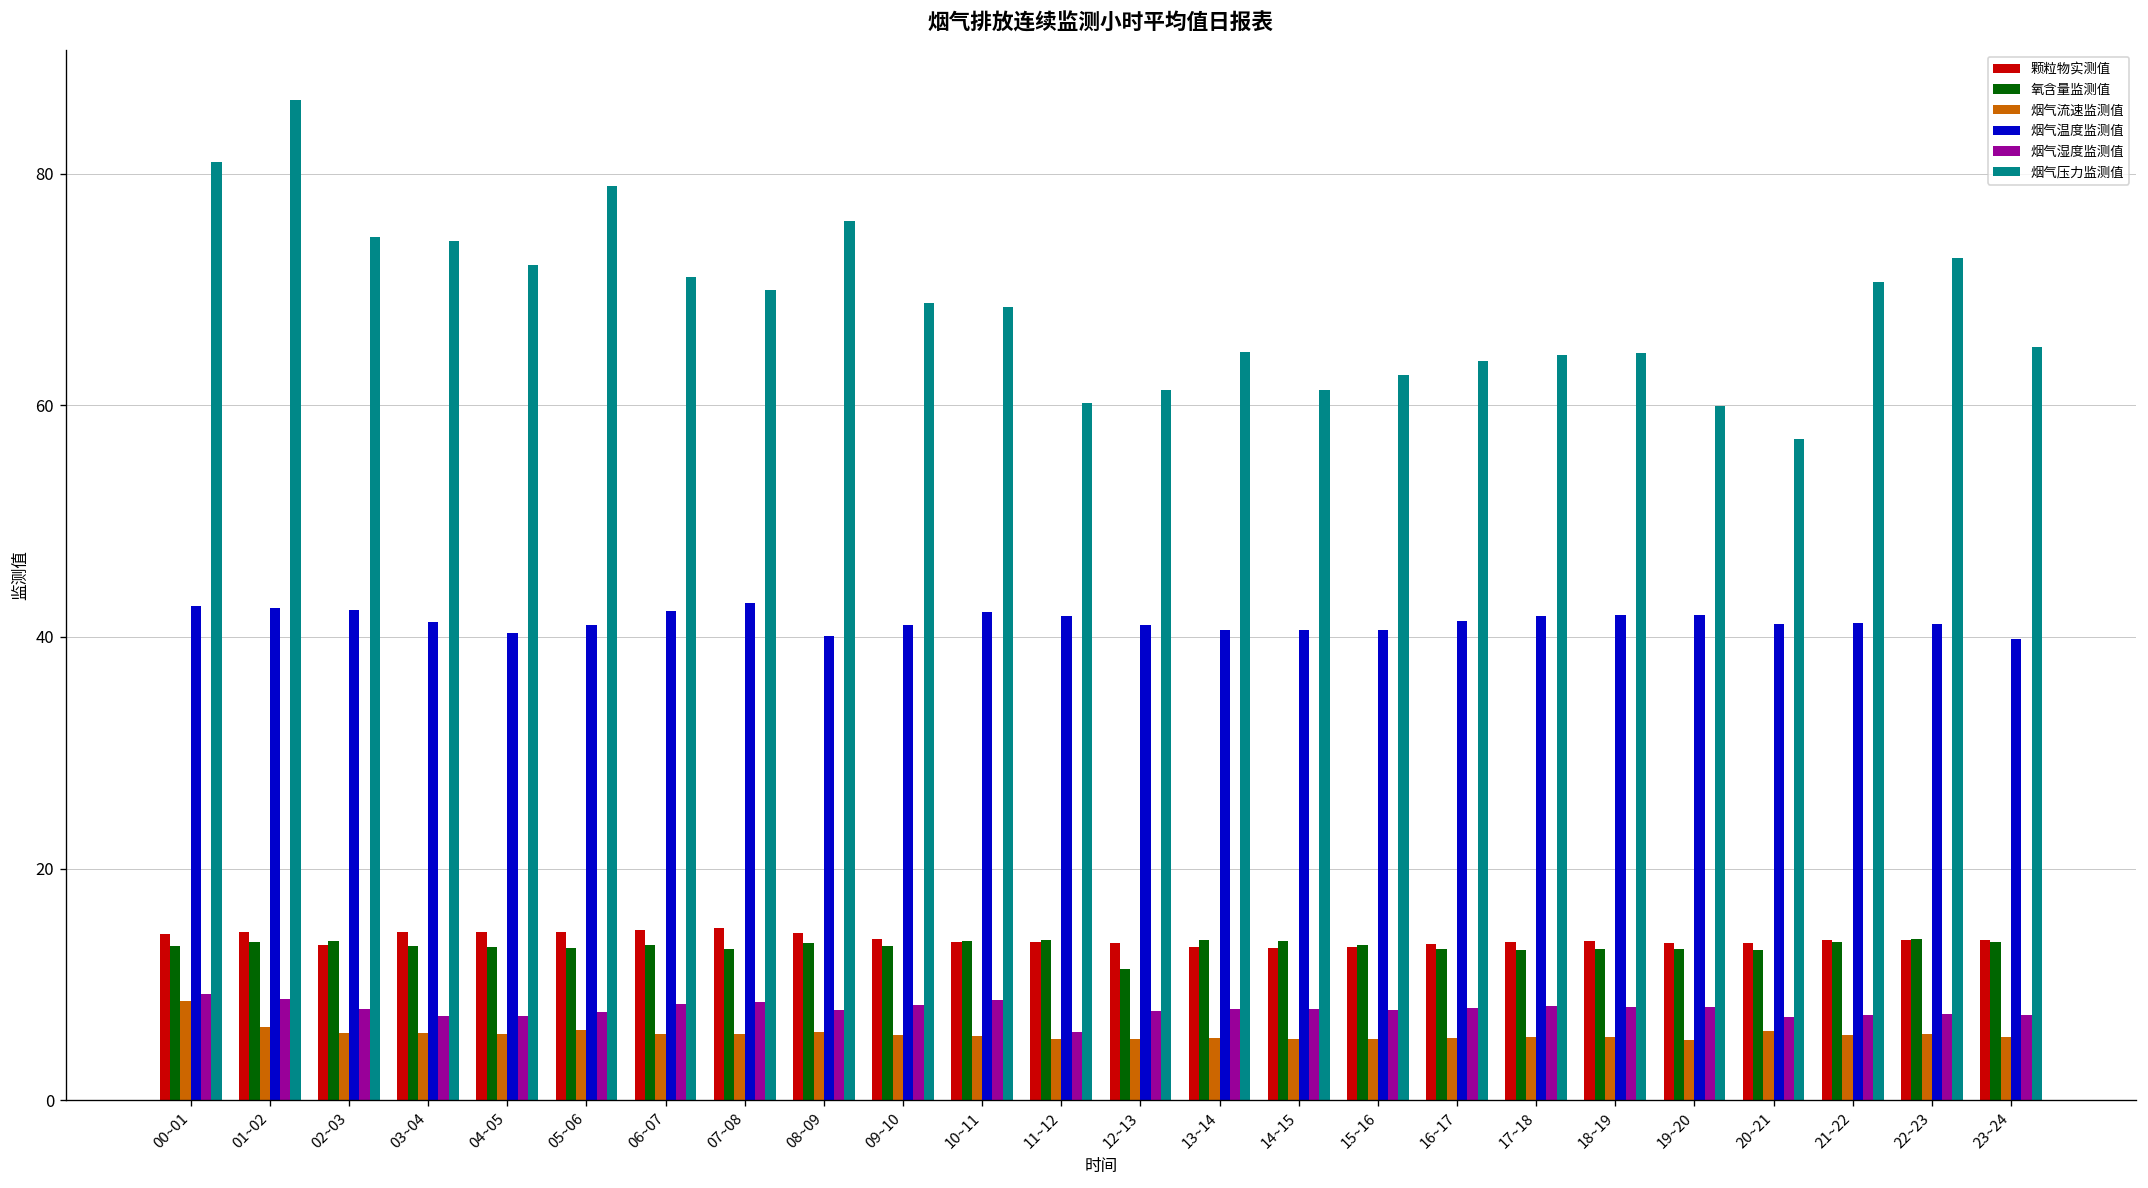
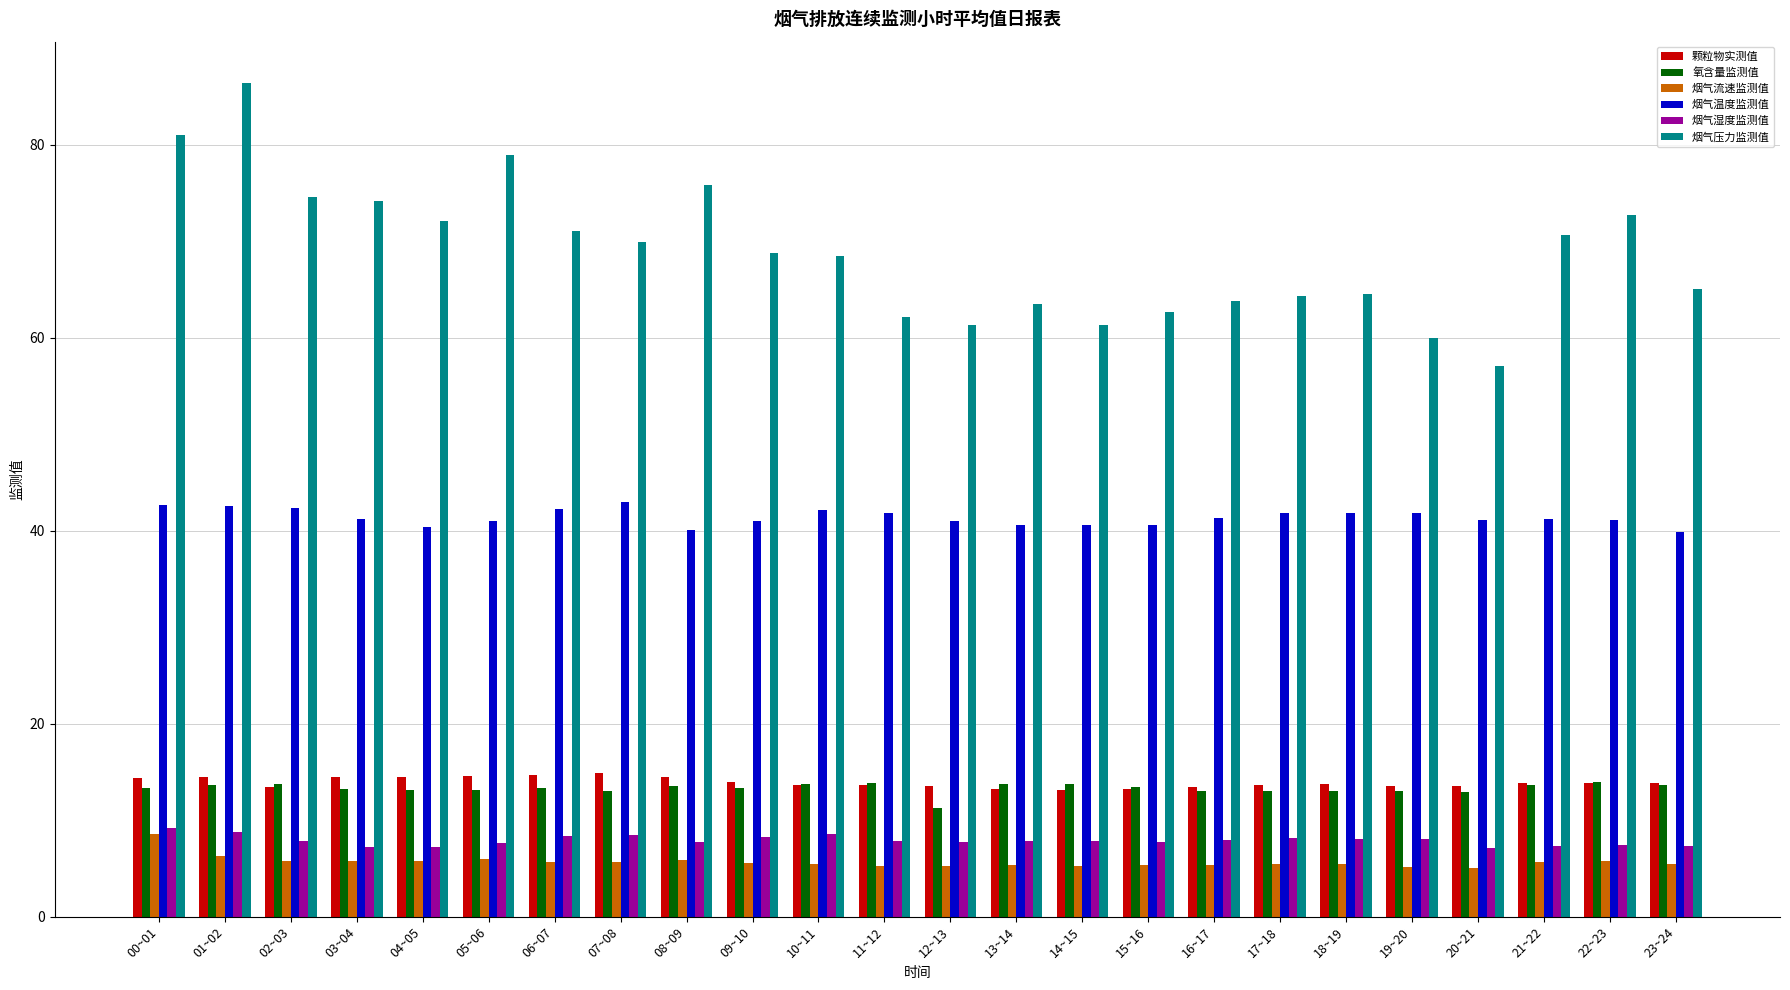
烟气湿度监测值, 11~12: 6 -> 8
烟气压力监测值, 11~12: 60 -> 62
烟气压力监测值, 13~14: 65 -> 63
烟气流速监测值, 20~21: 6 -> 5
